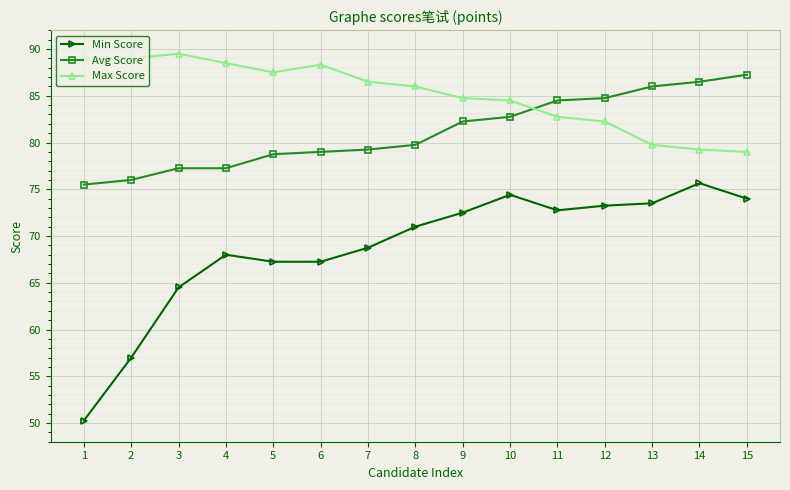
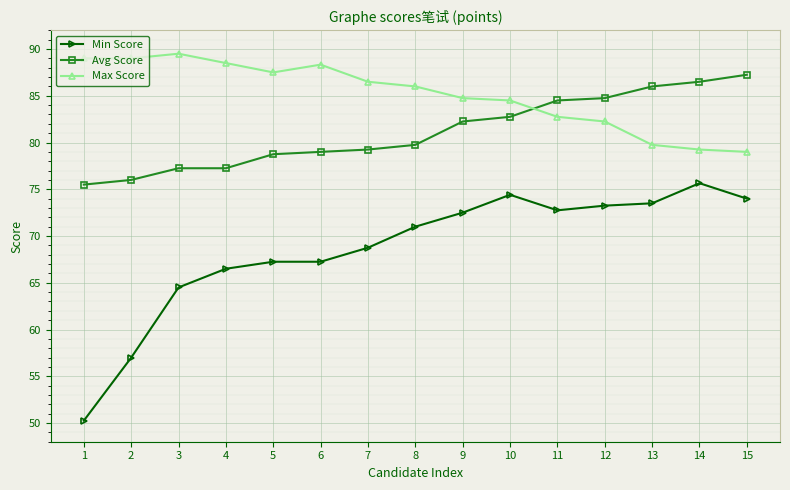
Min Score, 4: 68 -> 67
